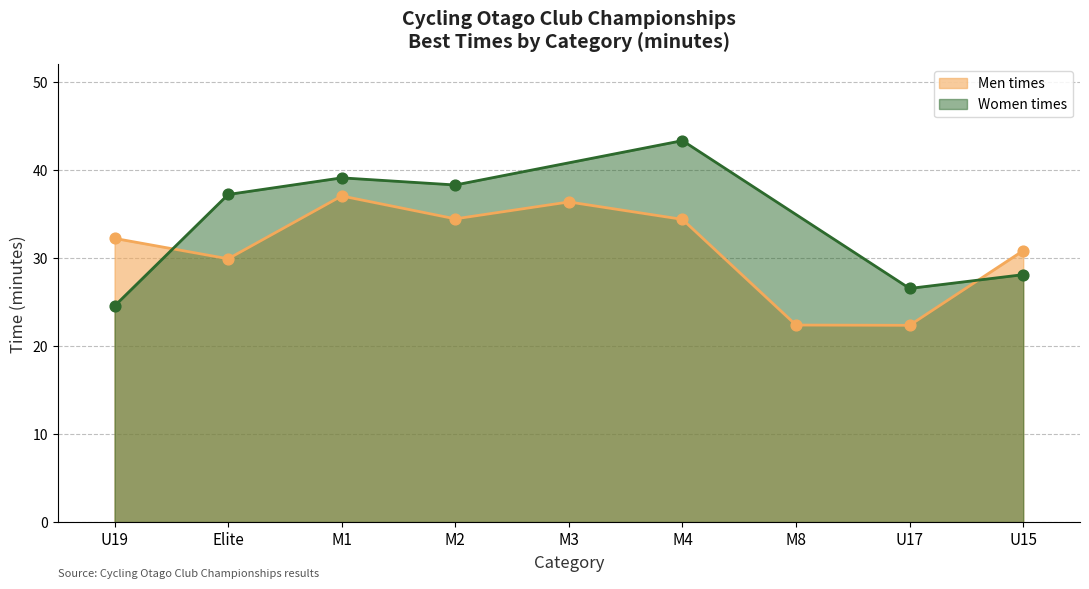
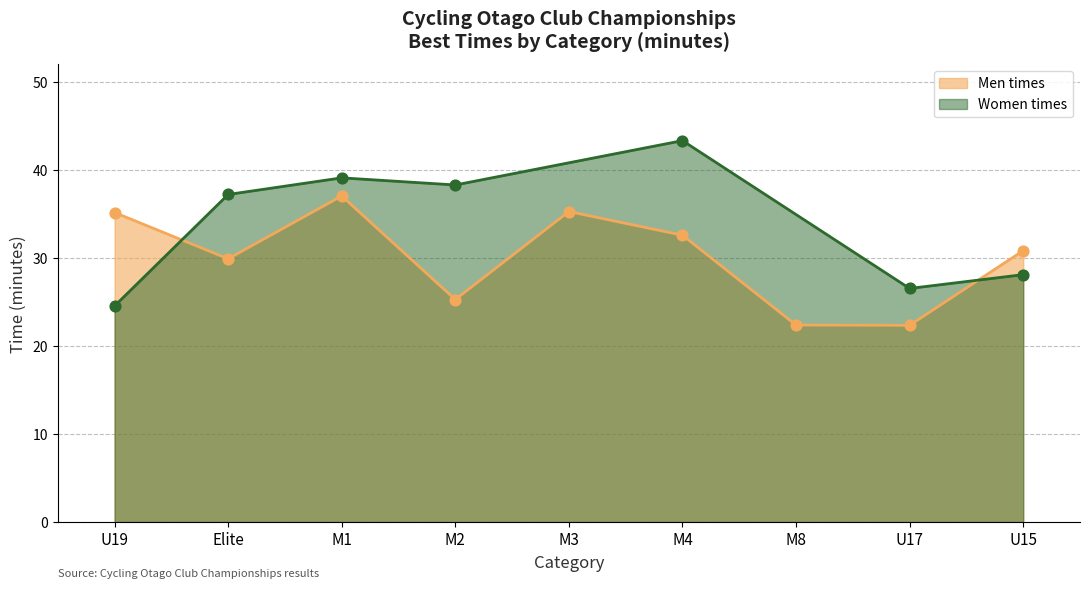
Men times, U19: 32 -> 35
Men times, M2: 34 -> 25
Men times, M3: 36 -> 35
Men times, M4: 34 -> 33
